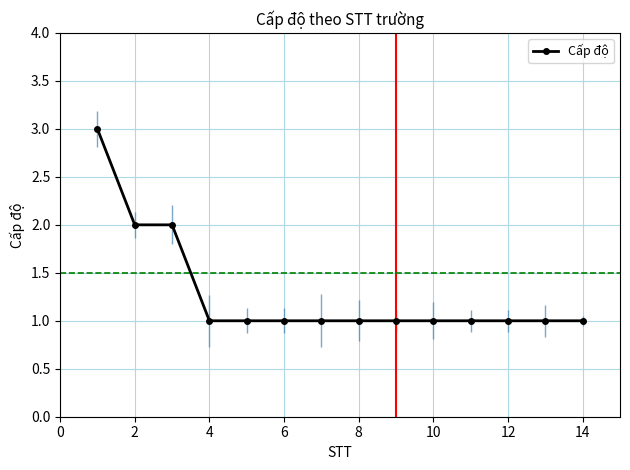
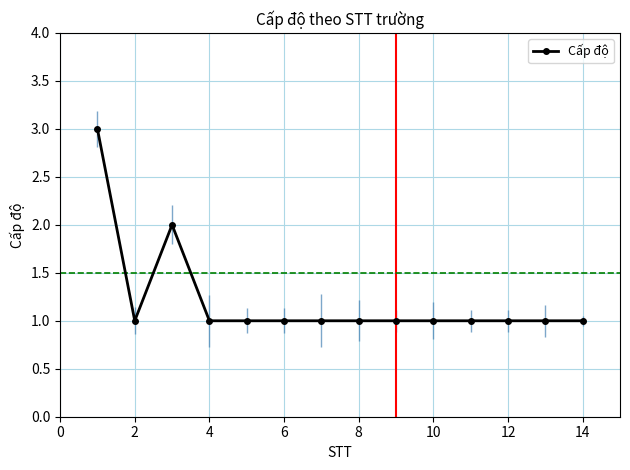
2: 2 -> 1
